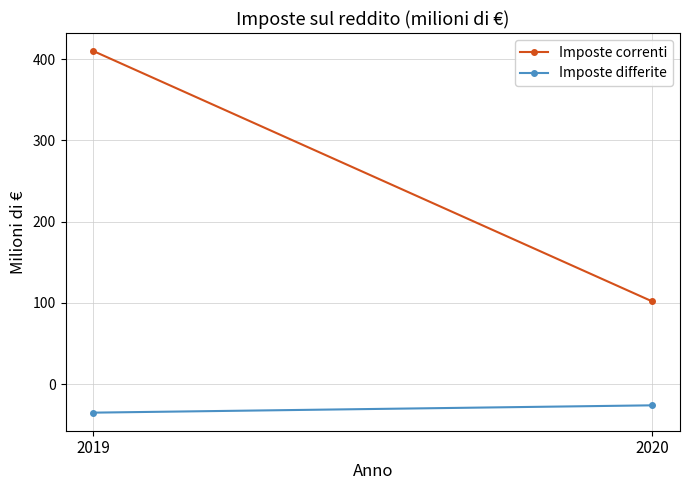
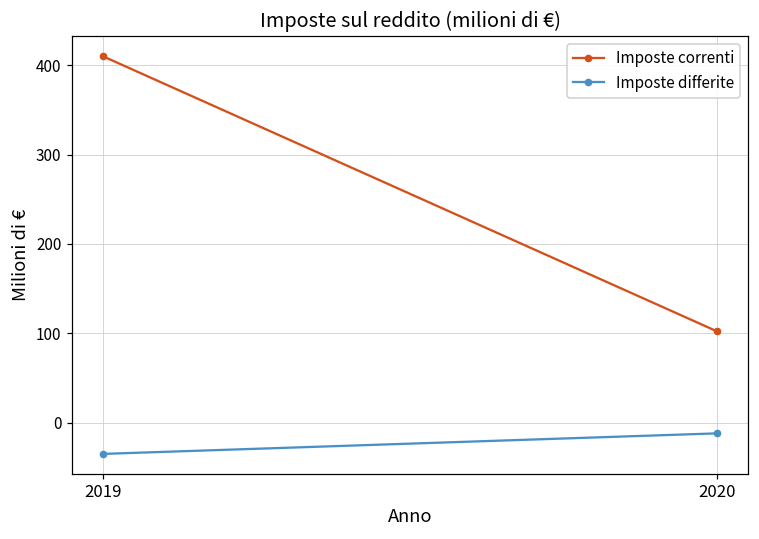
Imposte differite, 2020: -30 -> -10
